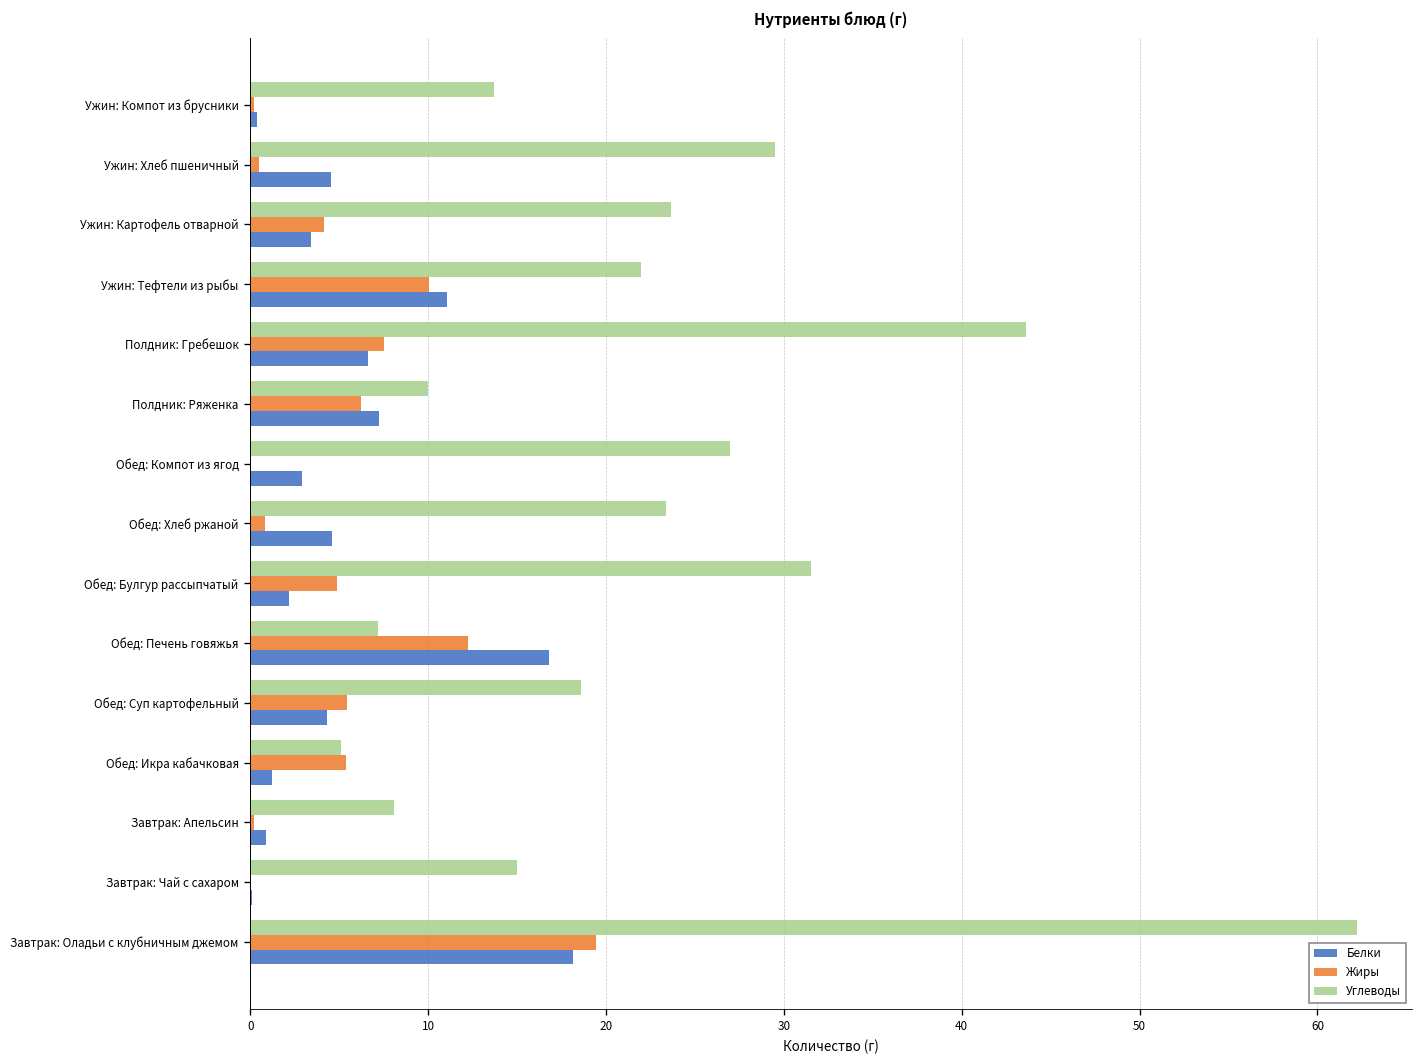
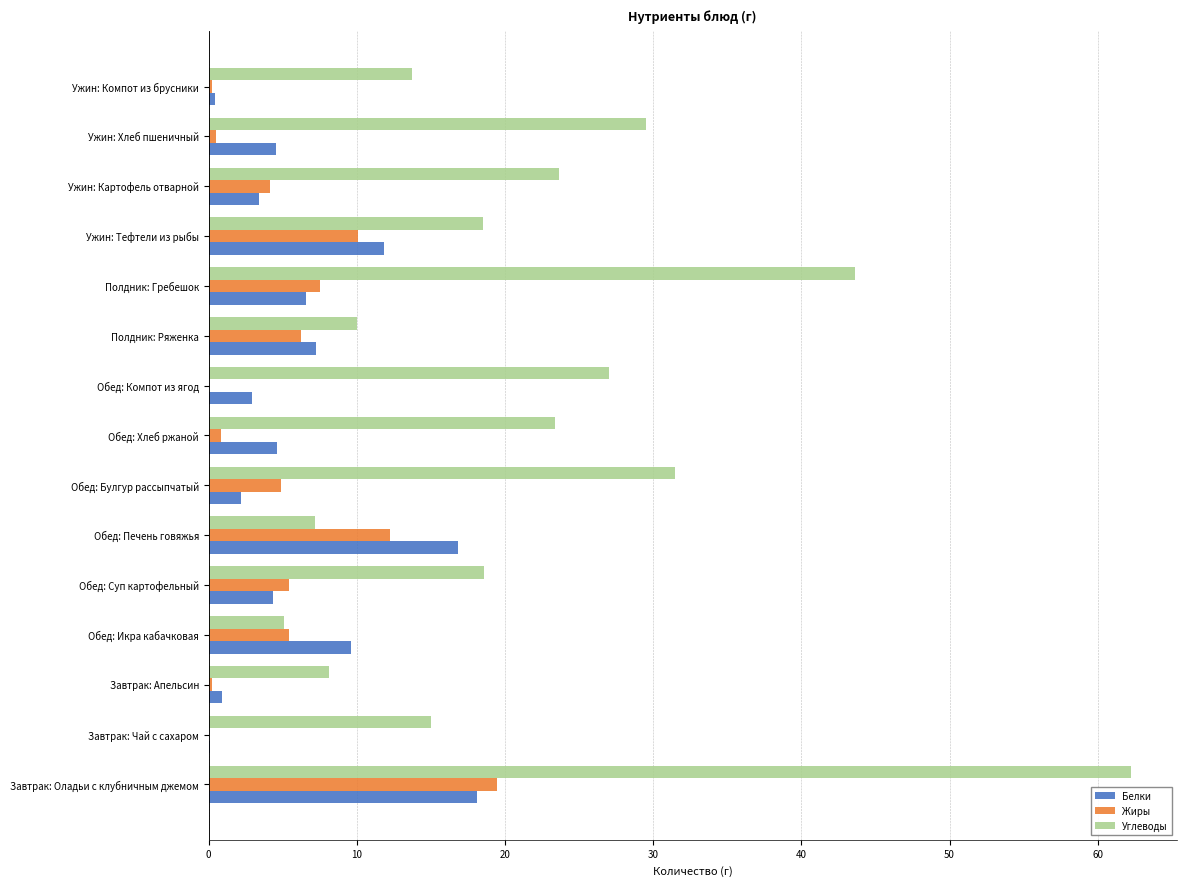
Углеводы, Ужин: Тефтели из рыбы: 22.0 -> 18.5
Белки, Ужин: Тефтели из рыбы: 11.1 -> 11.9
Белки, Обед: Икра кабачковая: 1.2 -> 9.6
